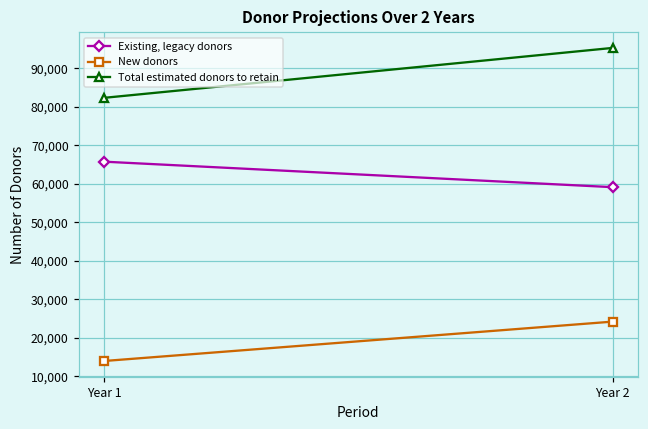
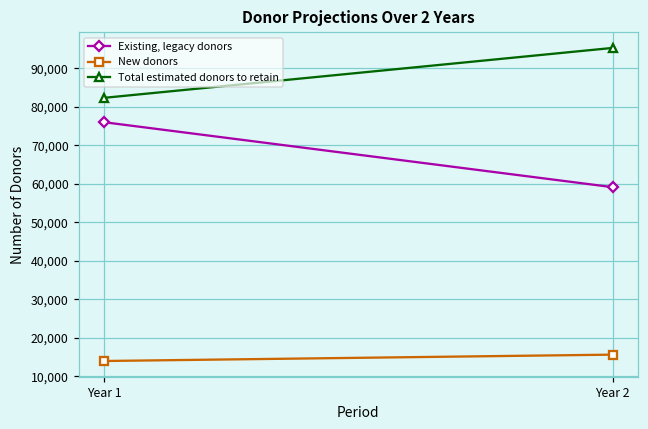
Existing, legacy donors, Year 1: 66,000 -> 76,000
New donors, Year 2: 24,000 -> 16,000
